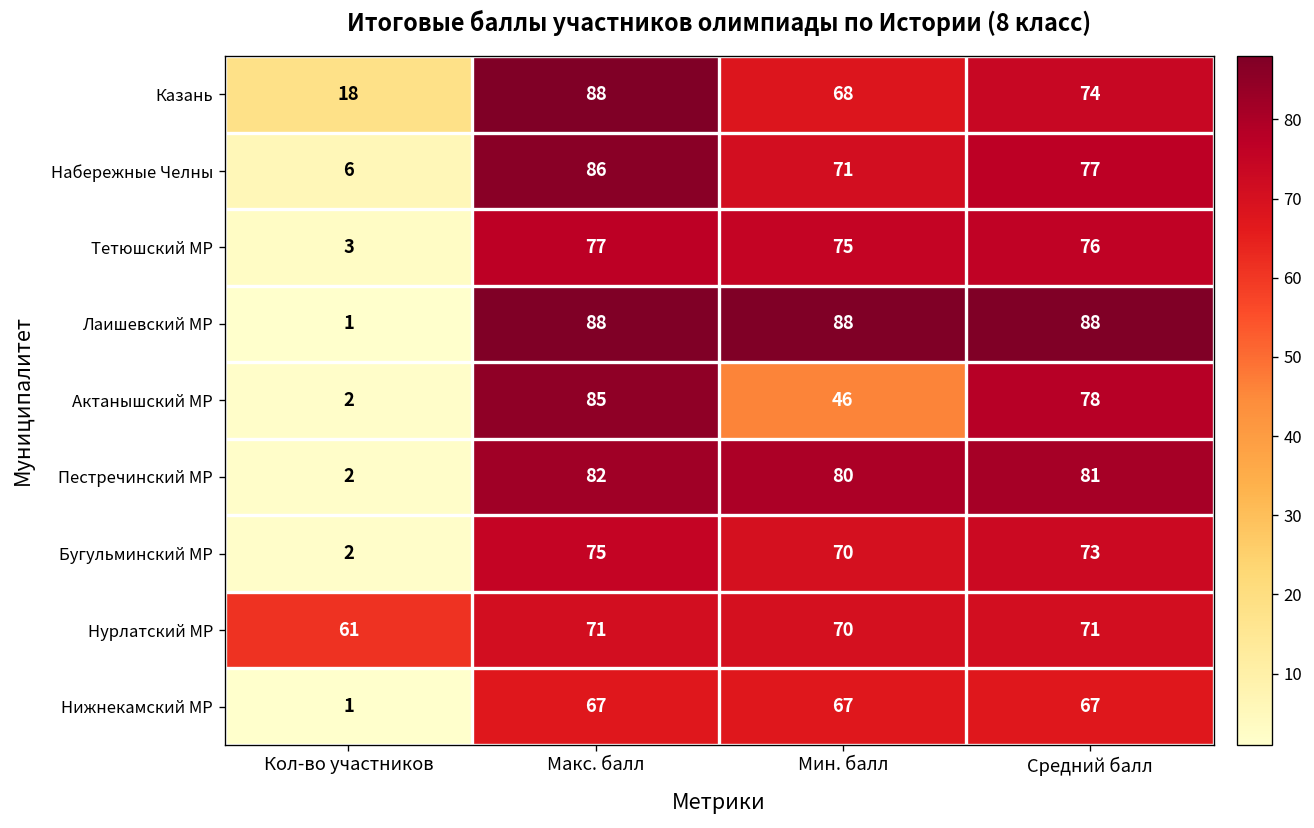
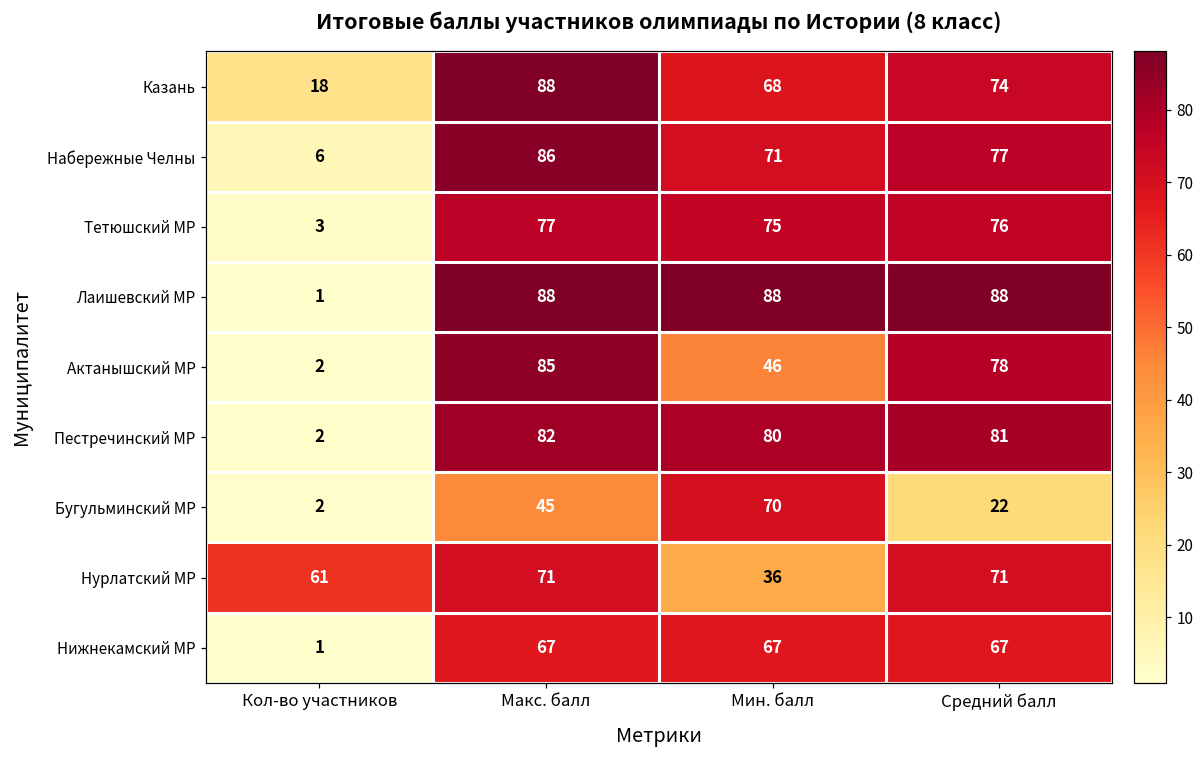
Бугульминский МР, Макс. балл: 75 -> 45
Бугульминский МР, Средний балл: 73 -> 22
Нурлатский МР, Мин. балл: 70 -> 36
